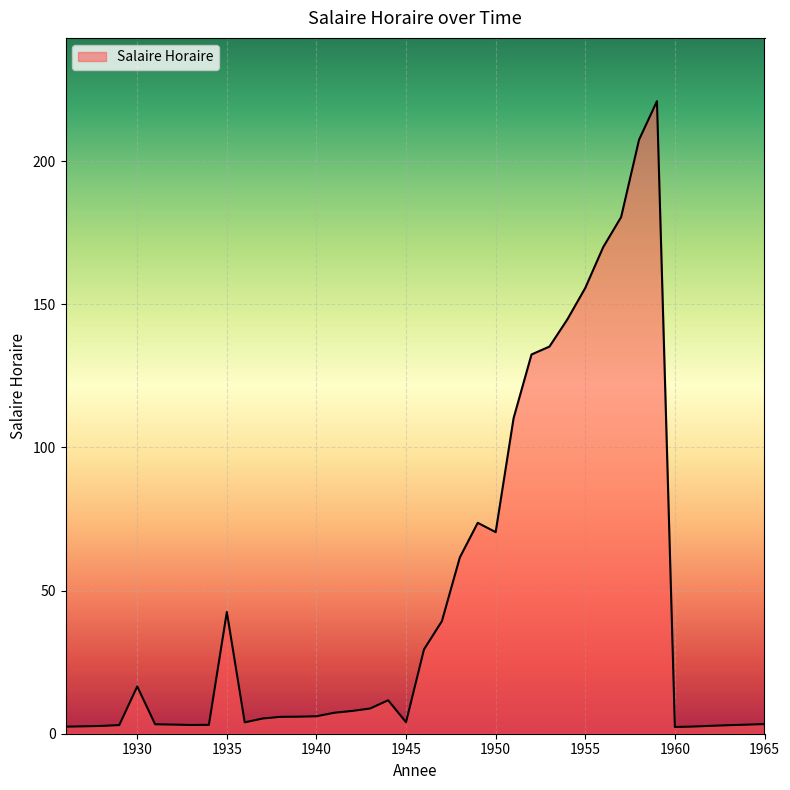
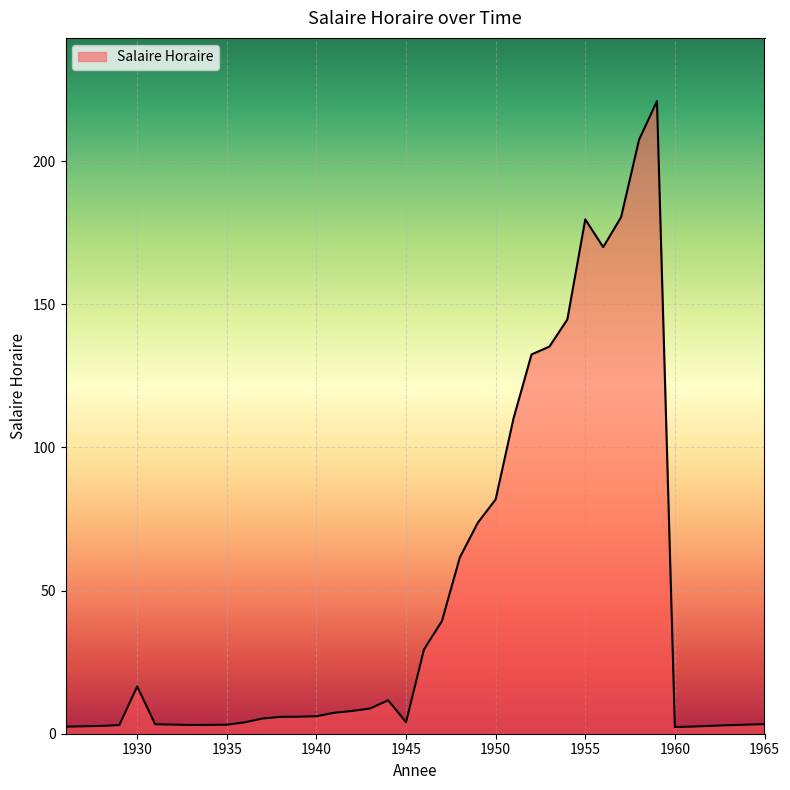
1935: 43 -> 3
1950: 70 -> 82
1955: 156 -> 180
